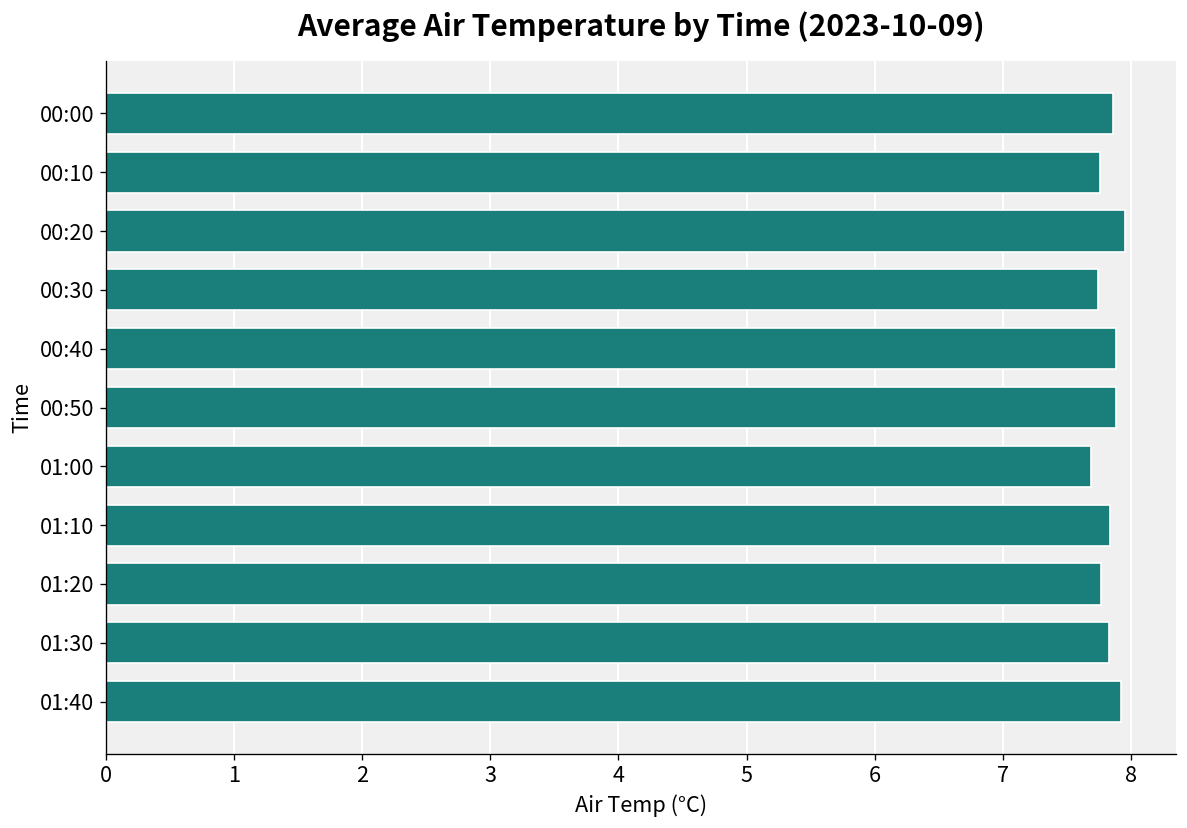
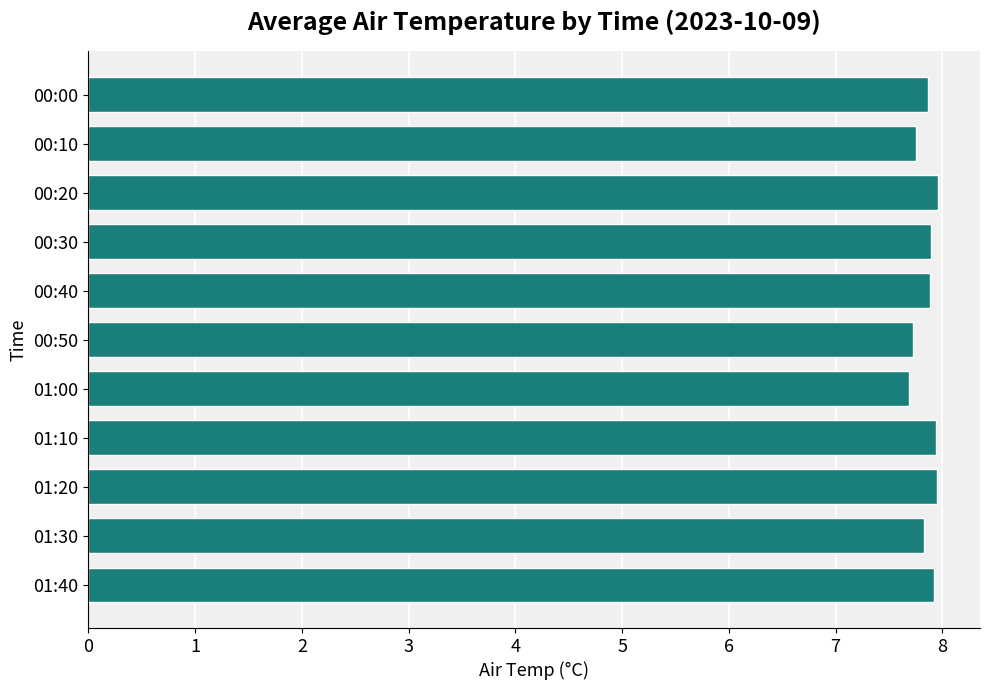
00:30: 7.74 -> 7.90
00:50: 7.89 -> 7.73
01:10: 7.84 -> 7.94
01:20: 7.76 -> 7.95
